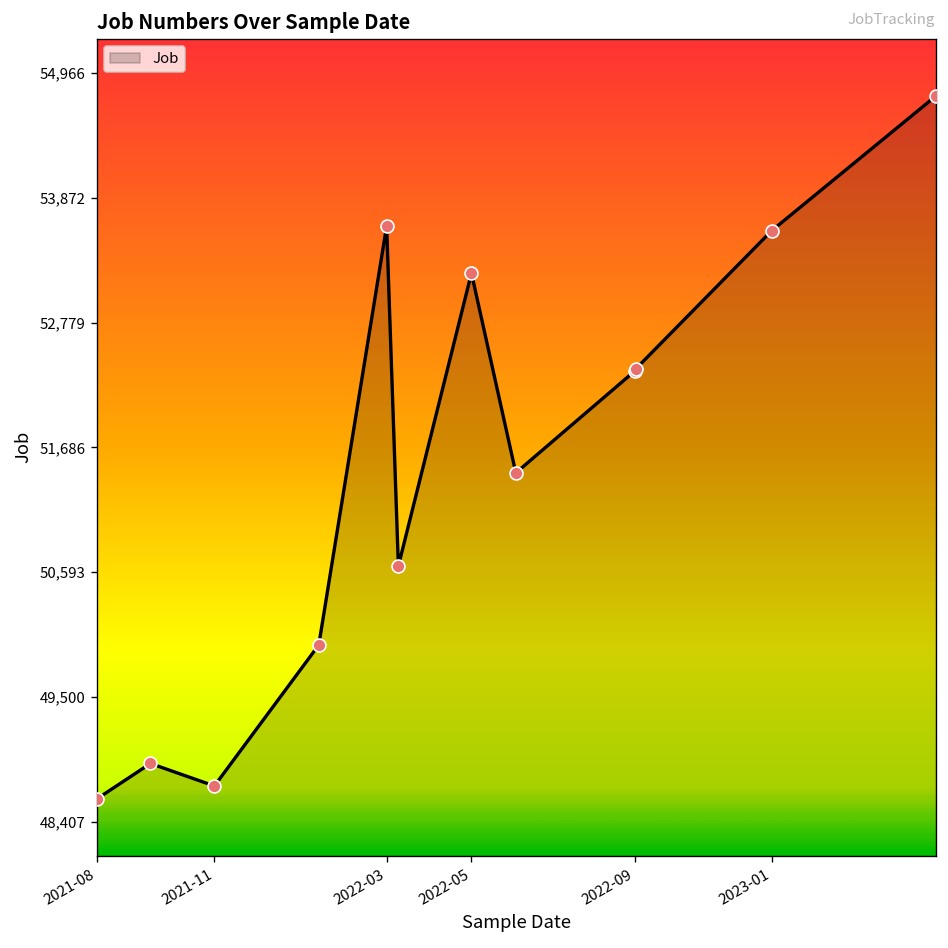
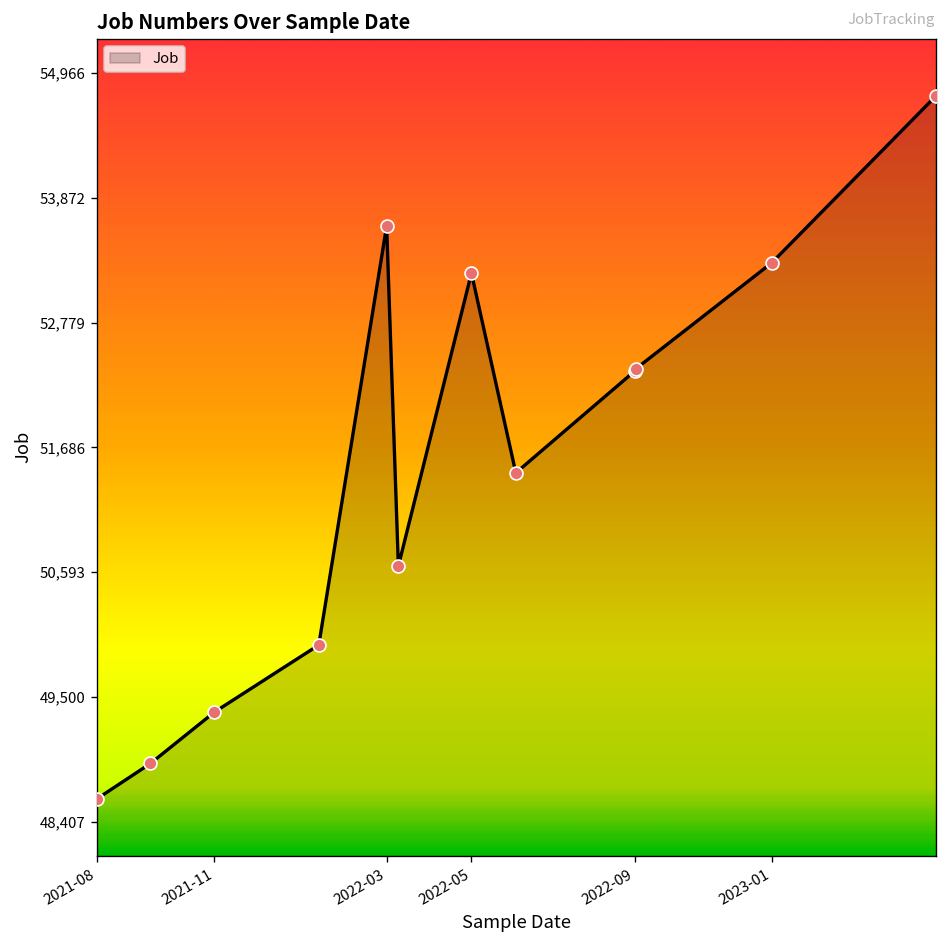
2021-11: 48,700 -> 49,400
2023-01: 53,600 -> 53,300
